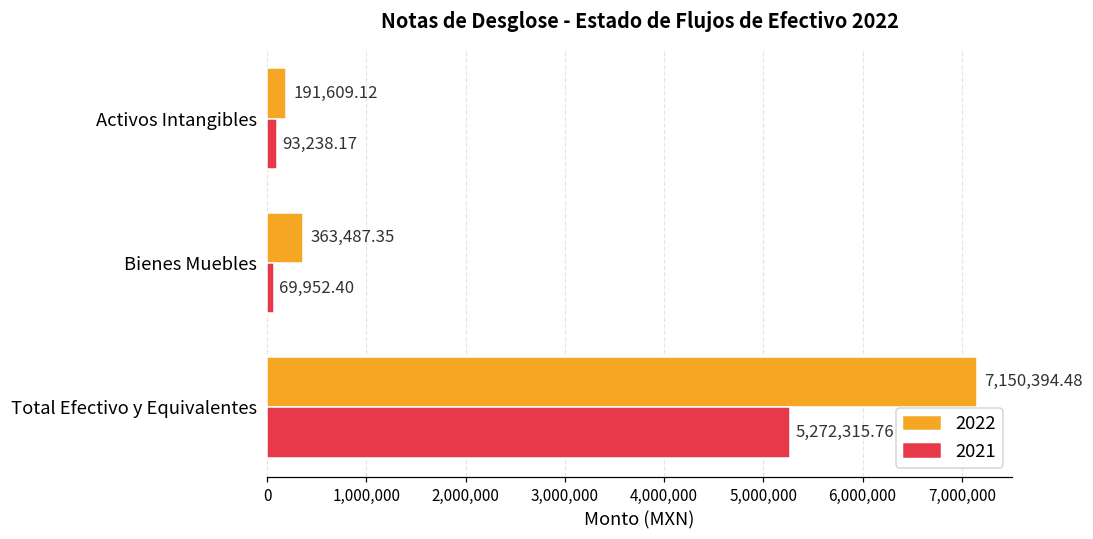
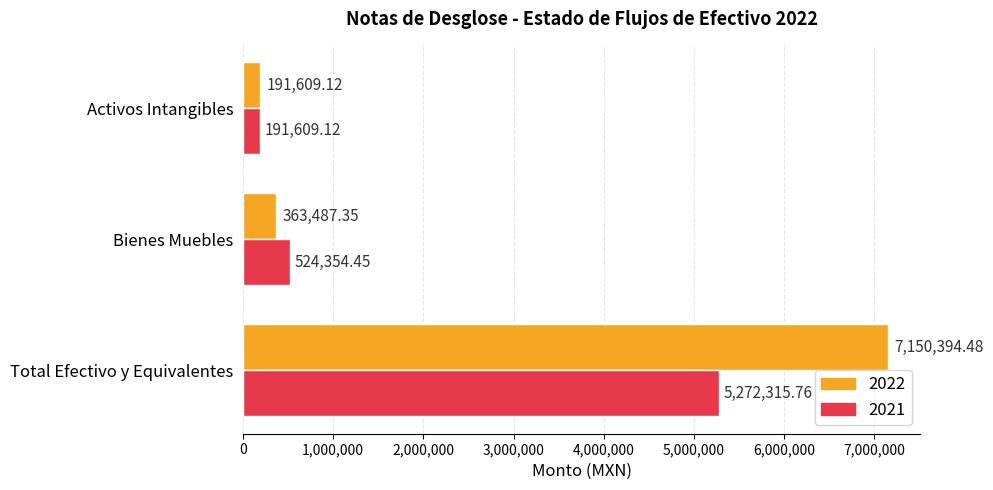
2021, Activos Intangibles: 93,238.17 -> 191,609.12
2021, Bienes Muebles: 69,952.40 -> 524,354.45
